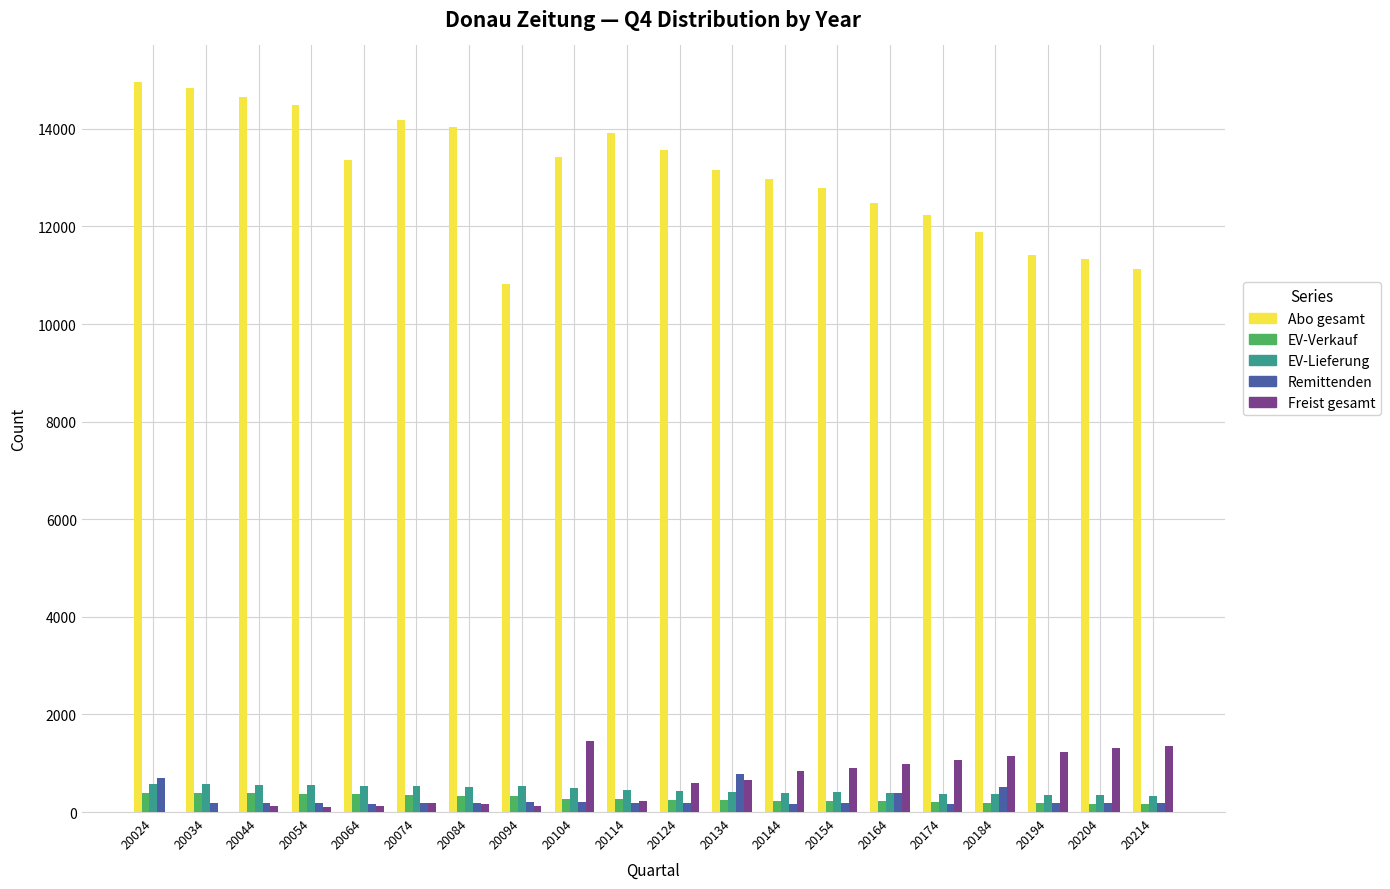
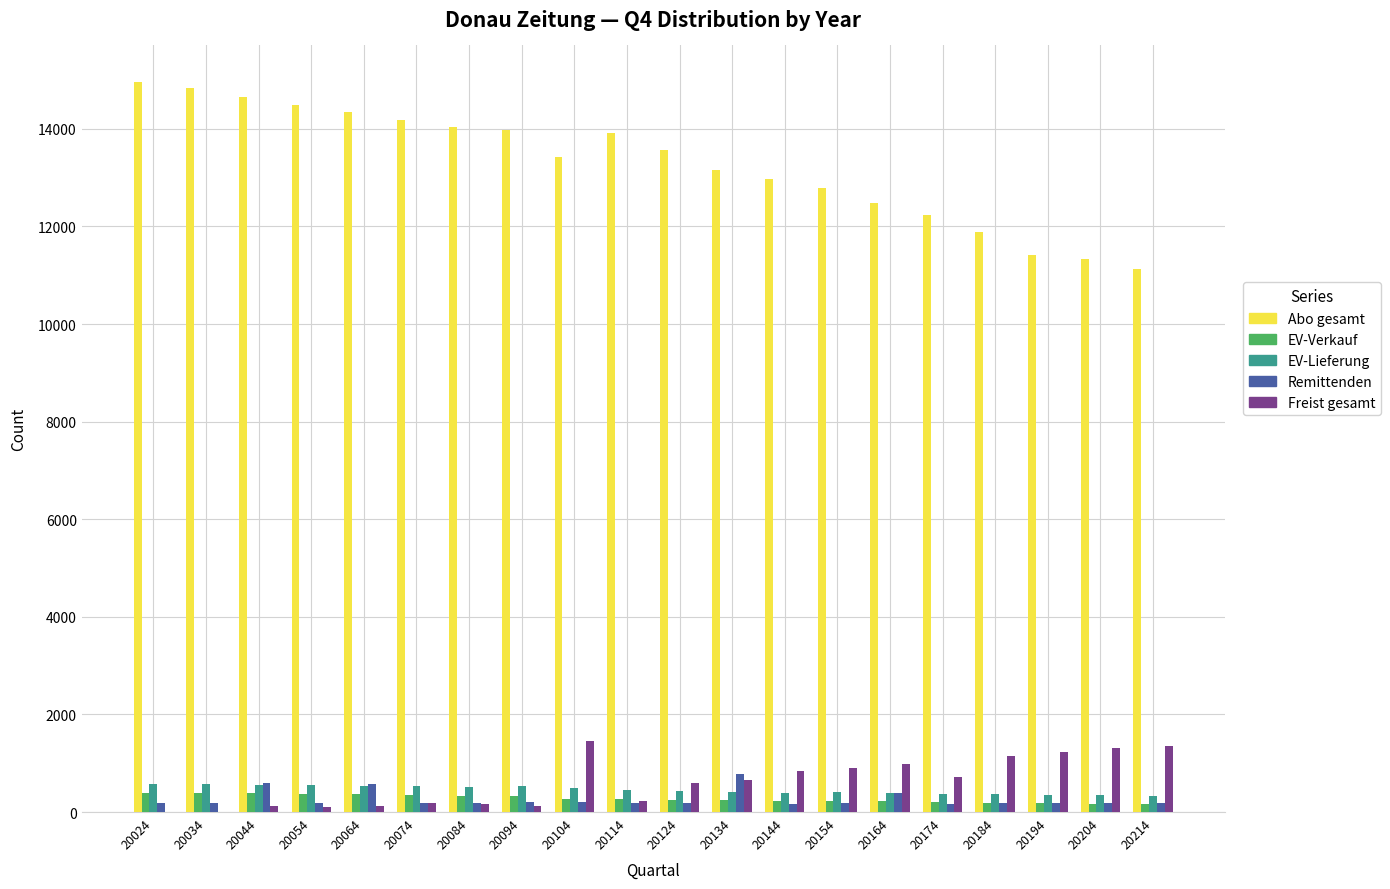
Remittenden, 20024: 700 -> 200
Remittenden, 20044: 200 -> 600
Abo gesamt, 20064: 13400 -> 14300
Remittenden, 20064: 200 -> 600
Abo gesamt, 20094: 10800 -> 14000
Freist gesamt, 20174: 1100 -> 700
Remittenden, 20184: 500 -> 200
